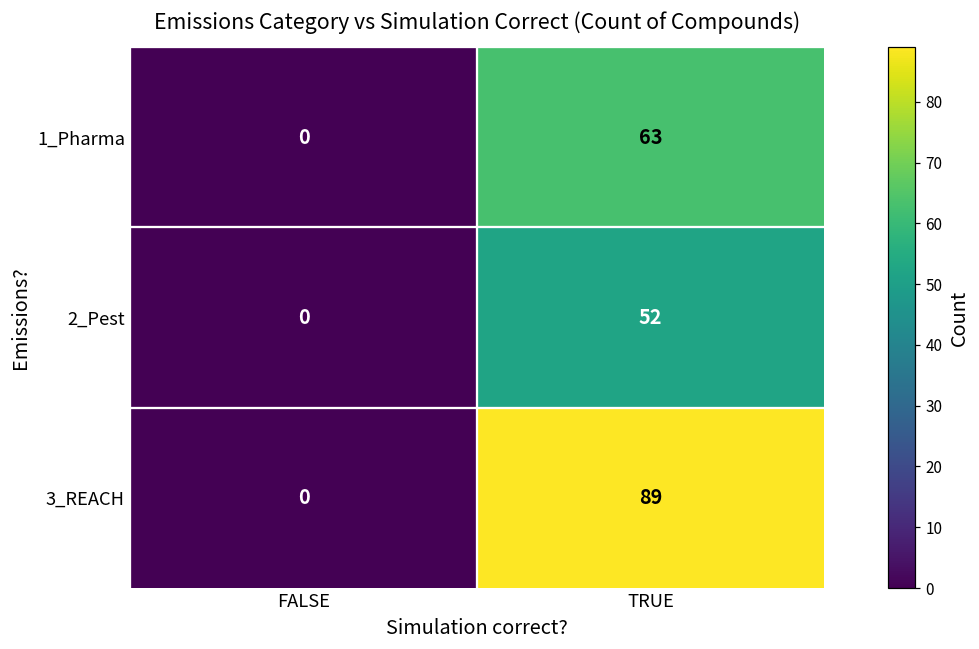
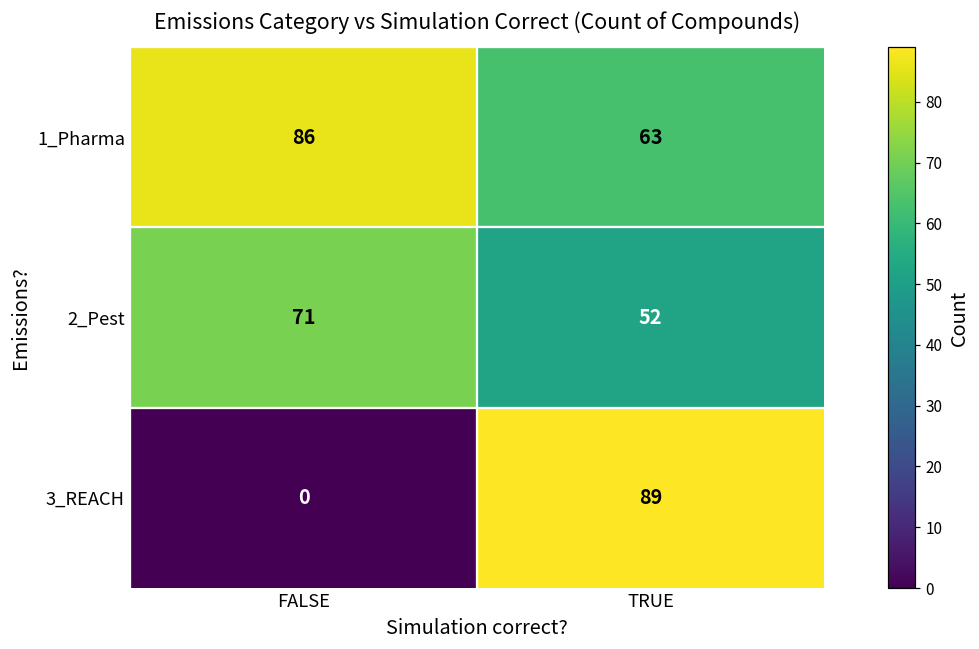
1_Pharma, FALSE: 0 -> 86
2_Pest, FALSE: 0 -> 71
